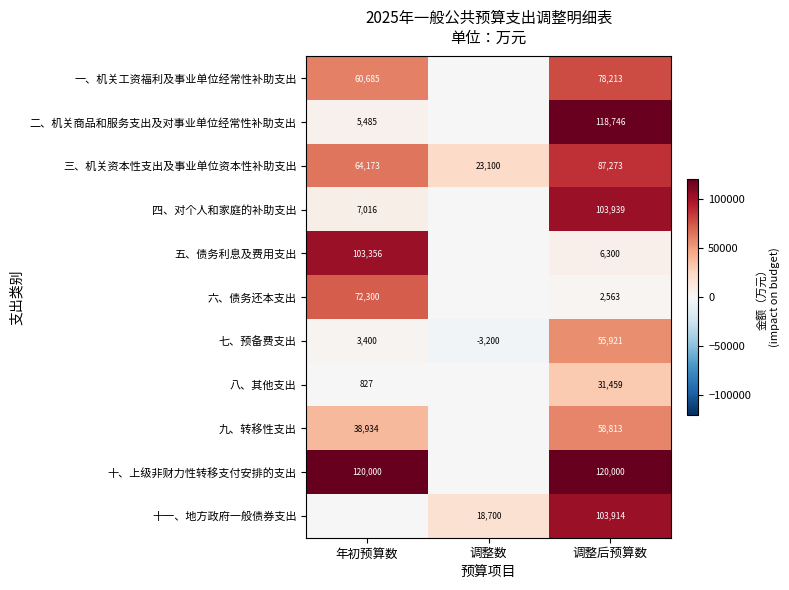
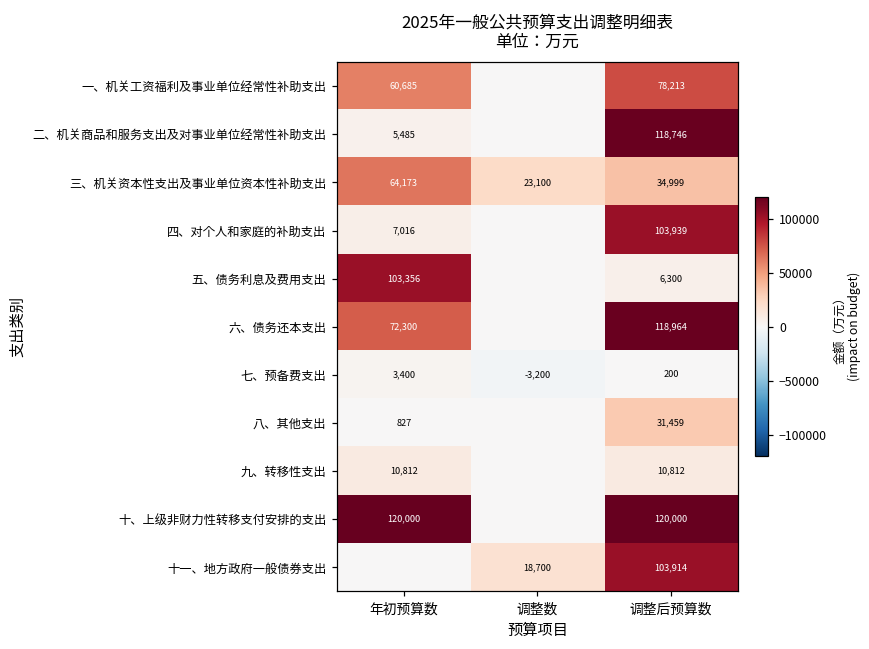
三、机关资本性支出及事业单位资本性补助支出, 调整后预算数: 87,273 -> 34,999
六、债务还本支出, 调整后预算数: 2,563 -> 118,964
七、预备费支出, 调整后预算数: 55,921 -> 200
九、转移性支出, 年初预算数: 38,934 -> 10,812
九、转移性支出, 调整后预算数: 58,813 -> 10,812
